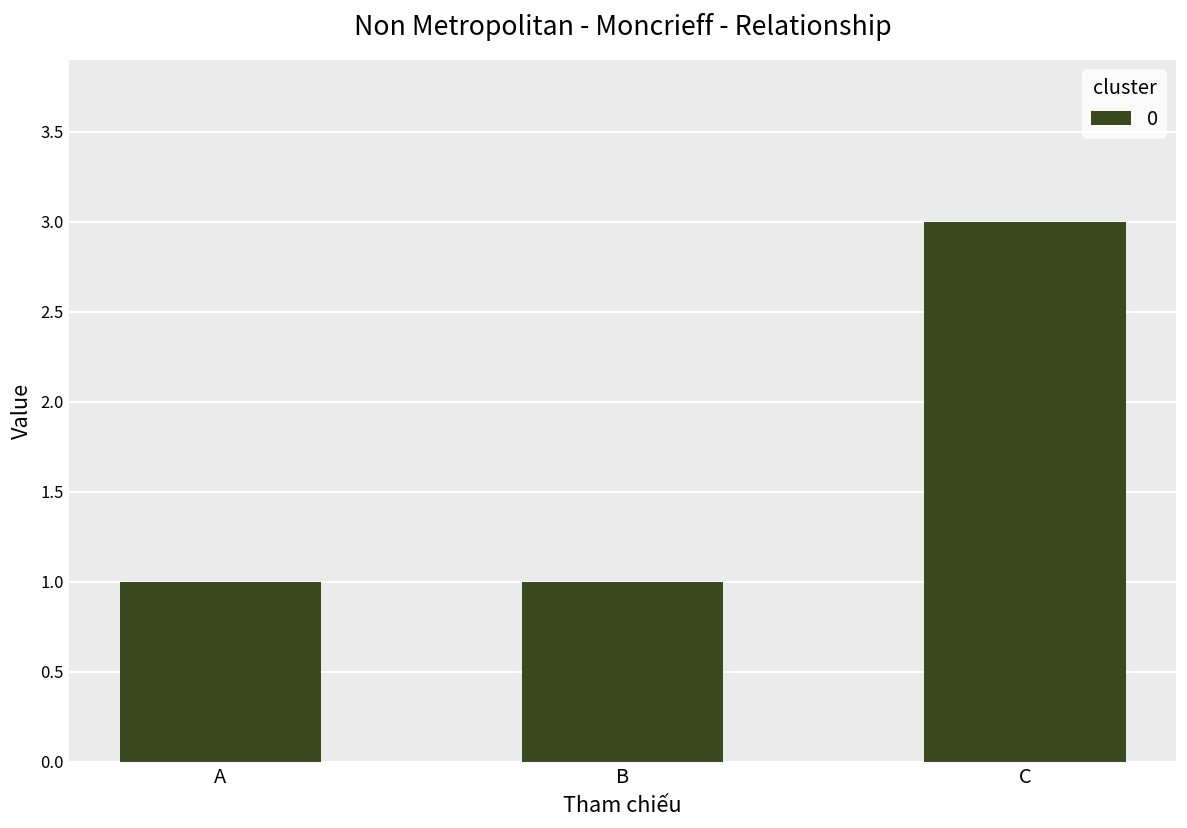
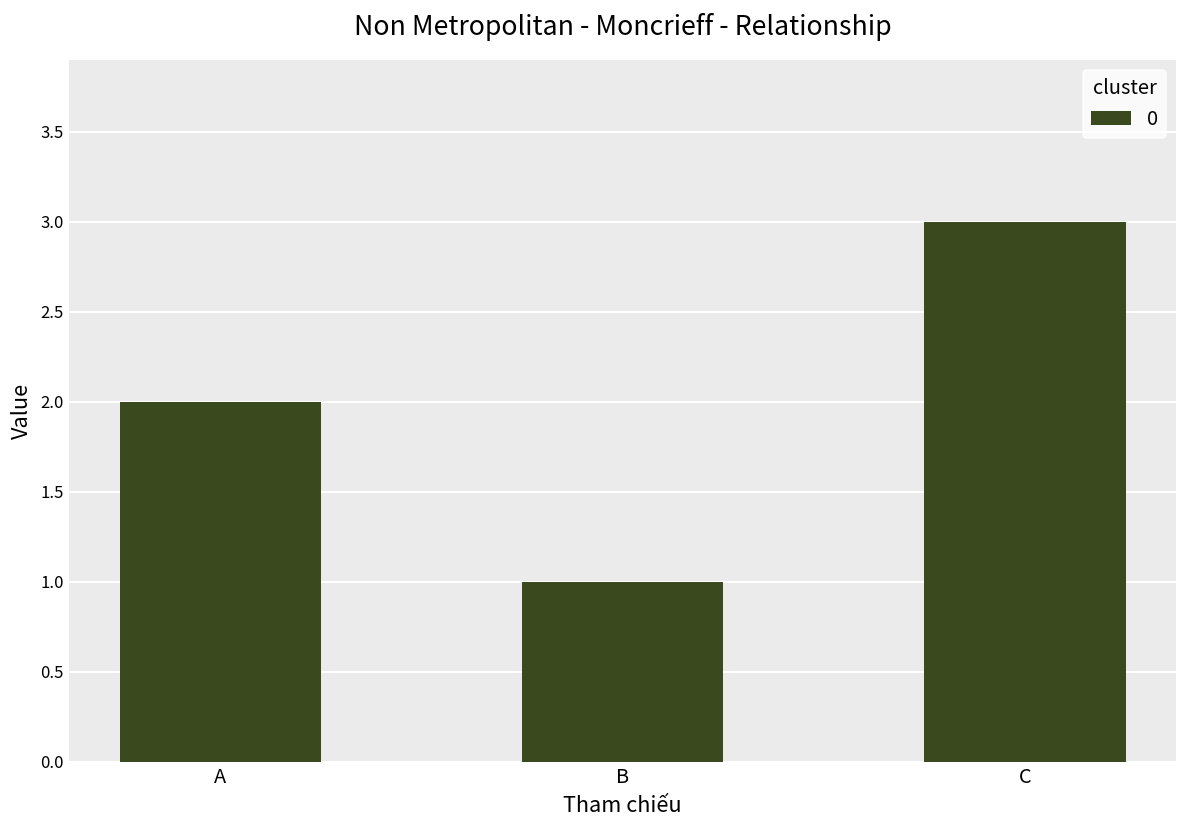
A: 1 -> 2
